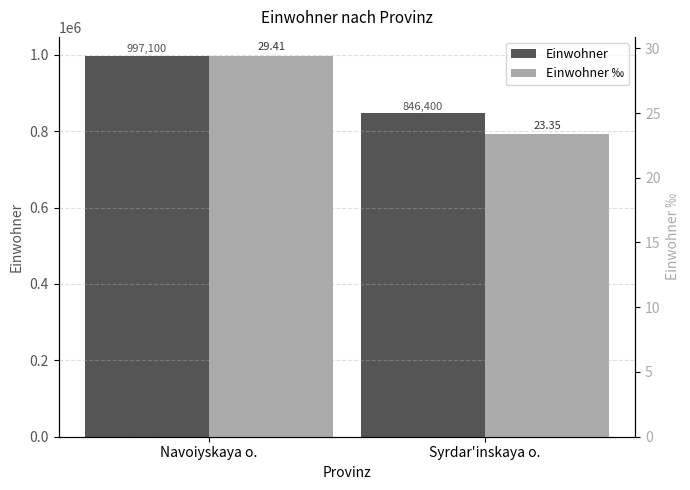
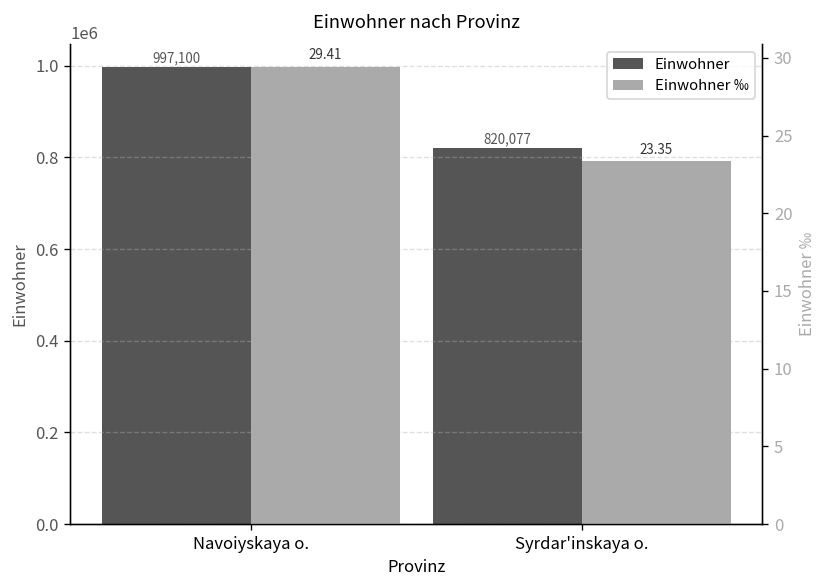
Einwohner, Syrdar'inskaya o.: 846,400 -> 820,077
